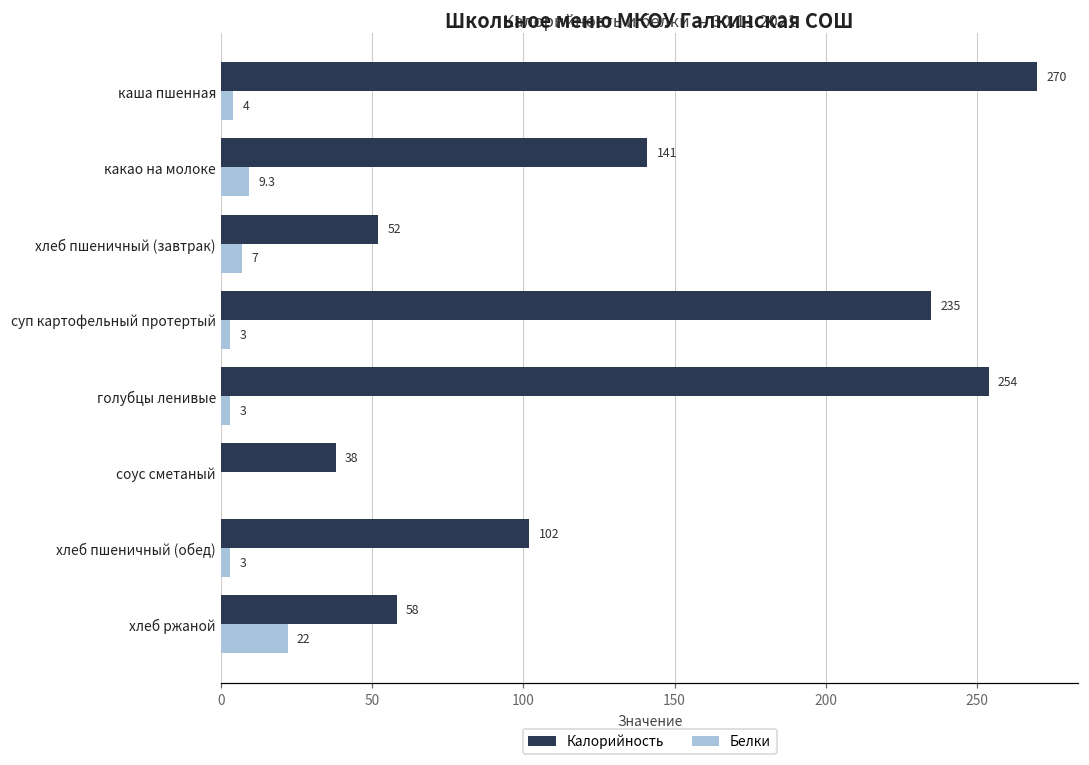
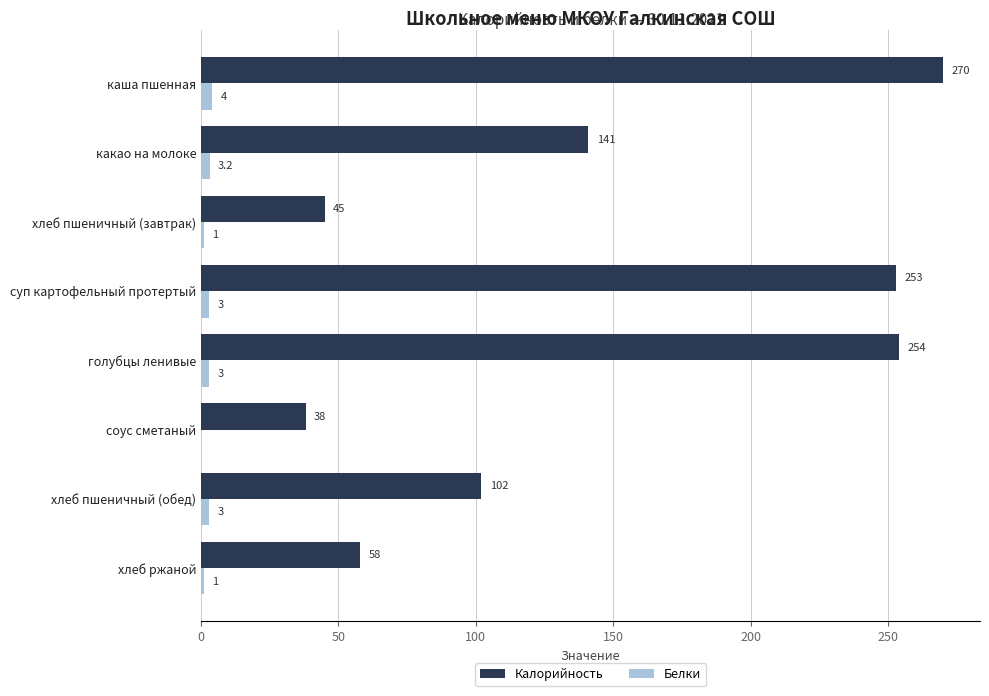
Белки, какао на молоке: 9.3 -> 3.2
Калорийность, хлеб пшеничный (завтрак): 52 -> 45
Белки, хлеб пшеничный (завтрак): 7 -> 1
Калорийность, суп картофельный протертый: 235 -> 253
Белки, хлеб ржаной: 22 -> 1
